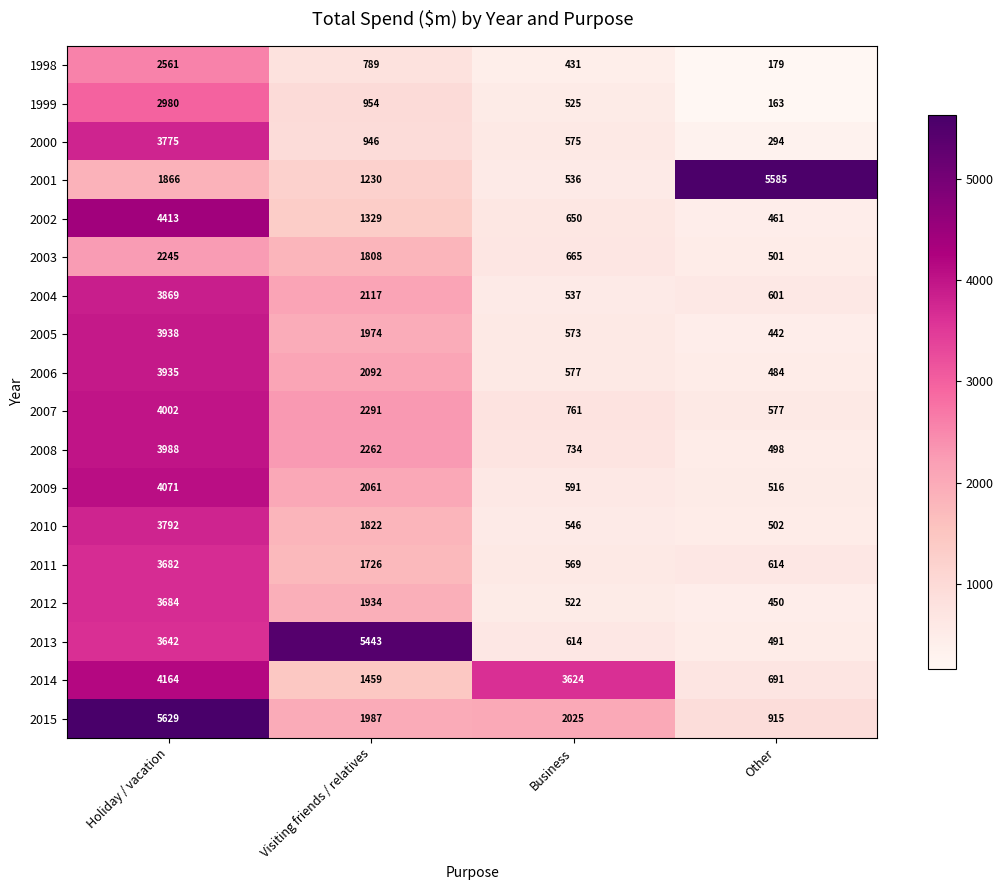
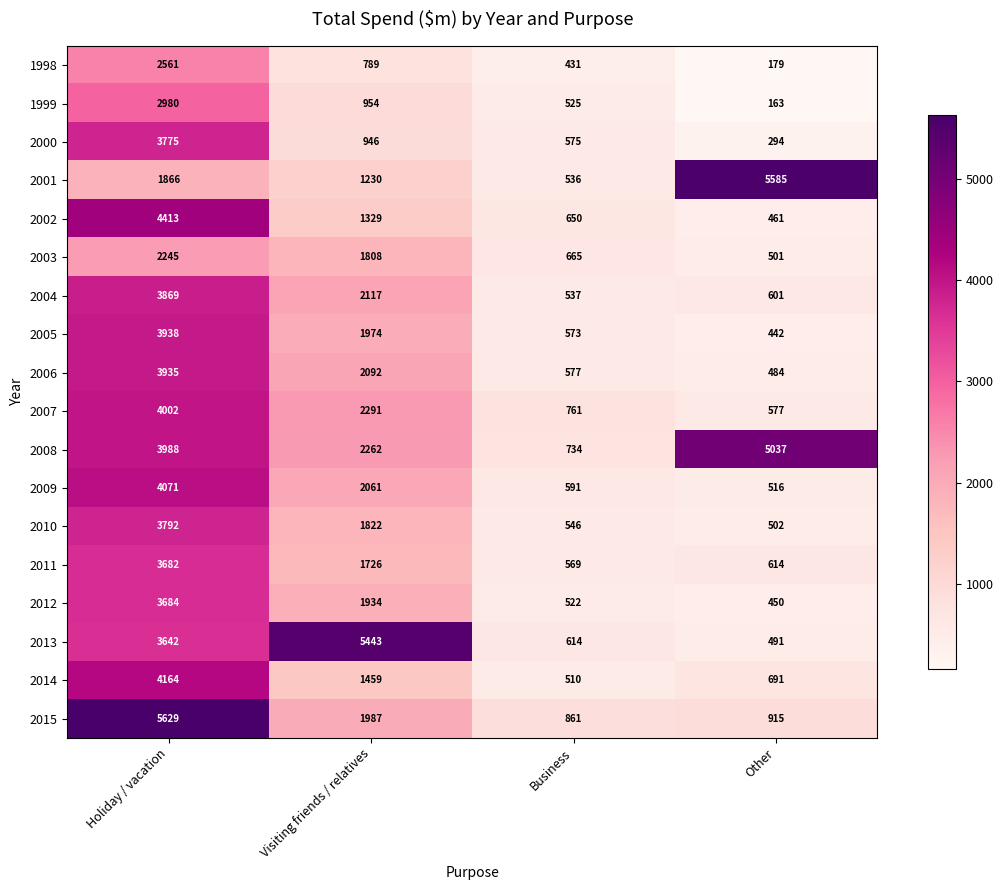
2008, Other: 498 -> 5037
2014, Business: 3624 -> 510
2015, Business: 2025 -> 861
